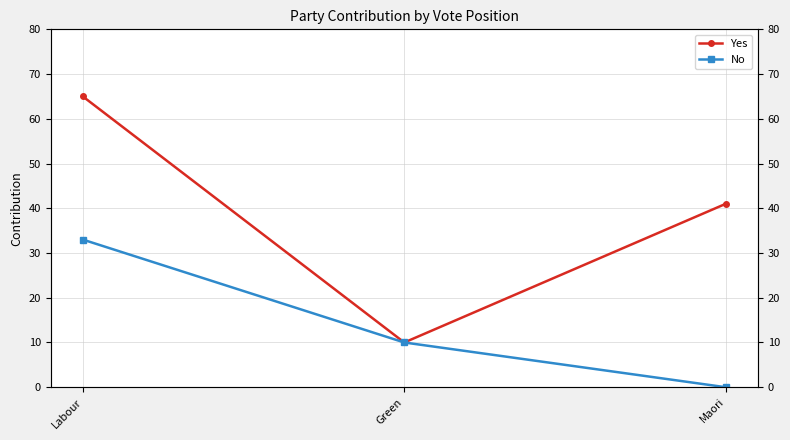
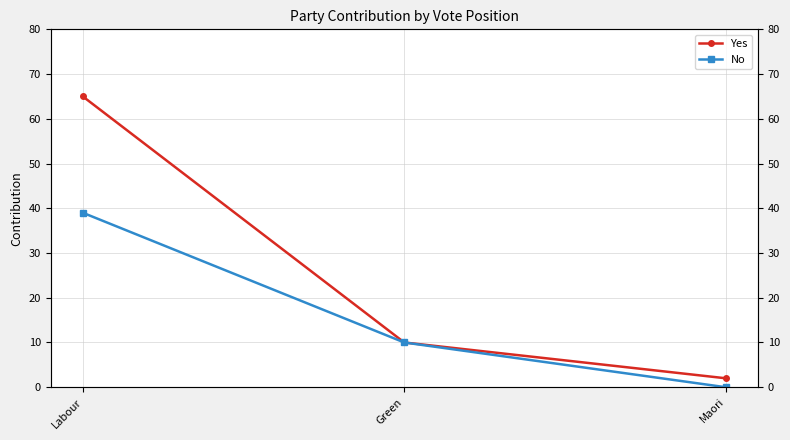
No, Labour: 33 -> 39
Yes, Maori: 41 -> 2
